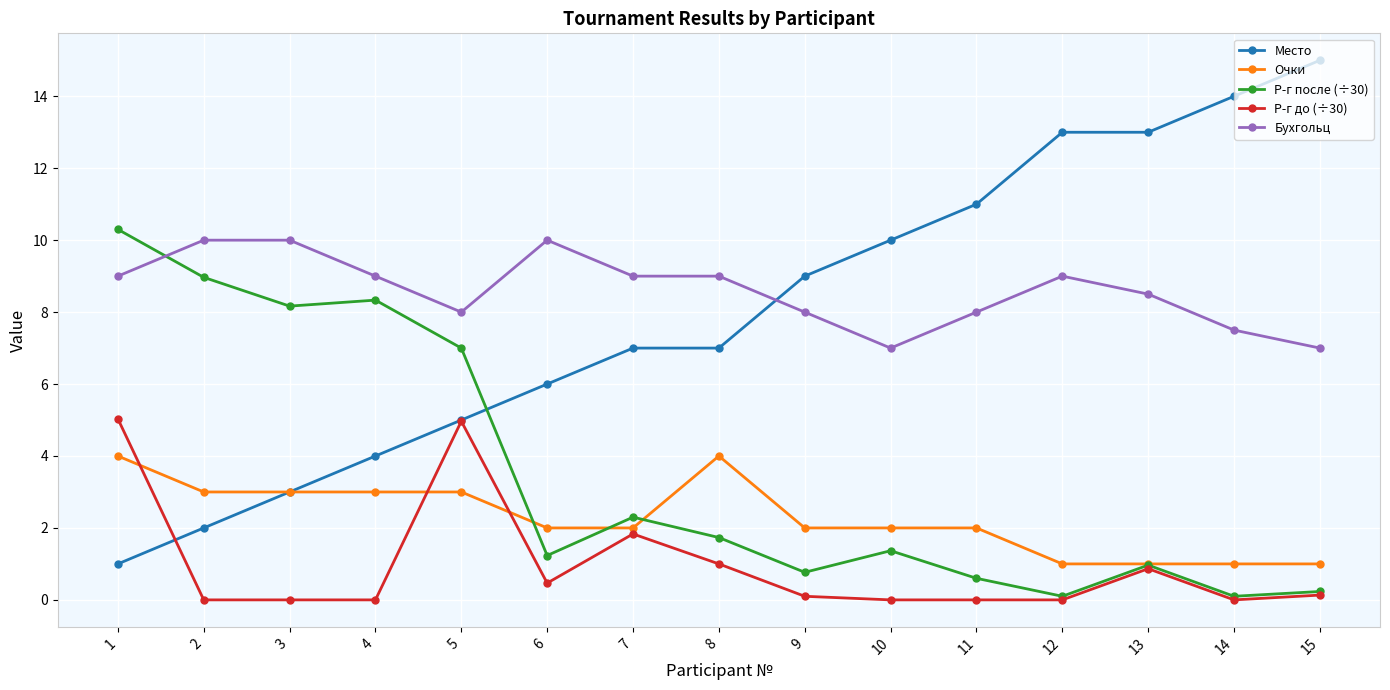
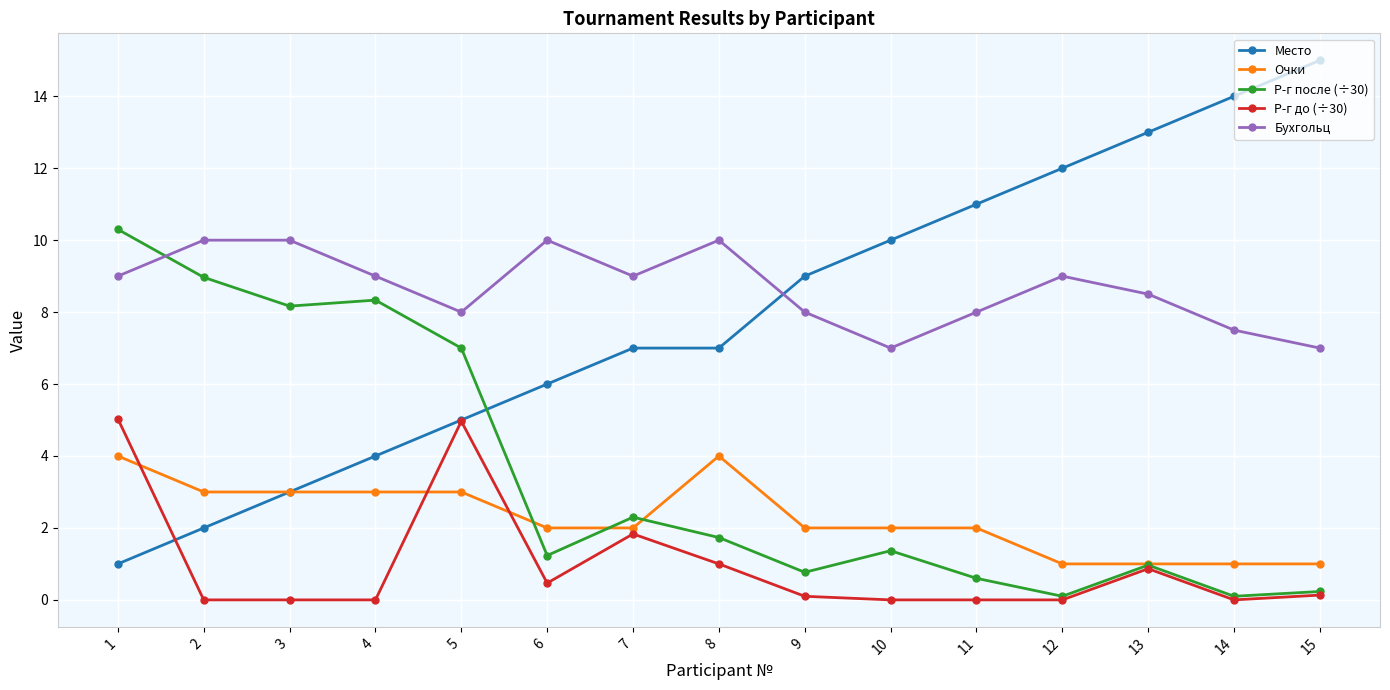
Бухгольц, 8: 9 -> 10
Место, 12: 13 -> 12
